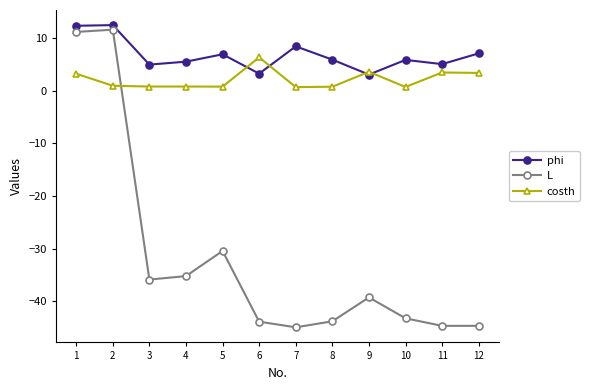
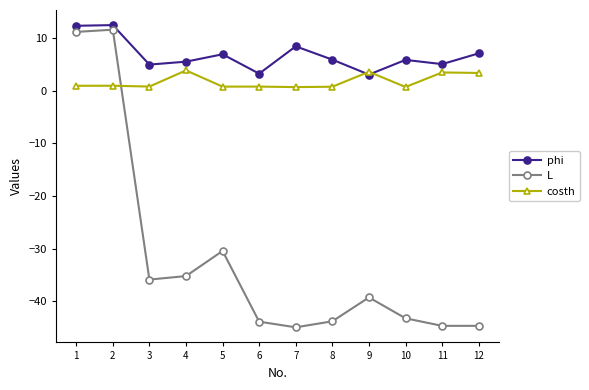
costh, 1: 3 -> 1
costh, 4: 1 -> 4
costh, 6: 6 -> 1
